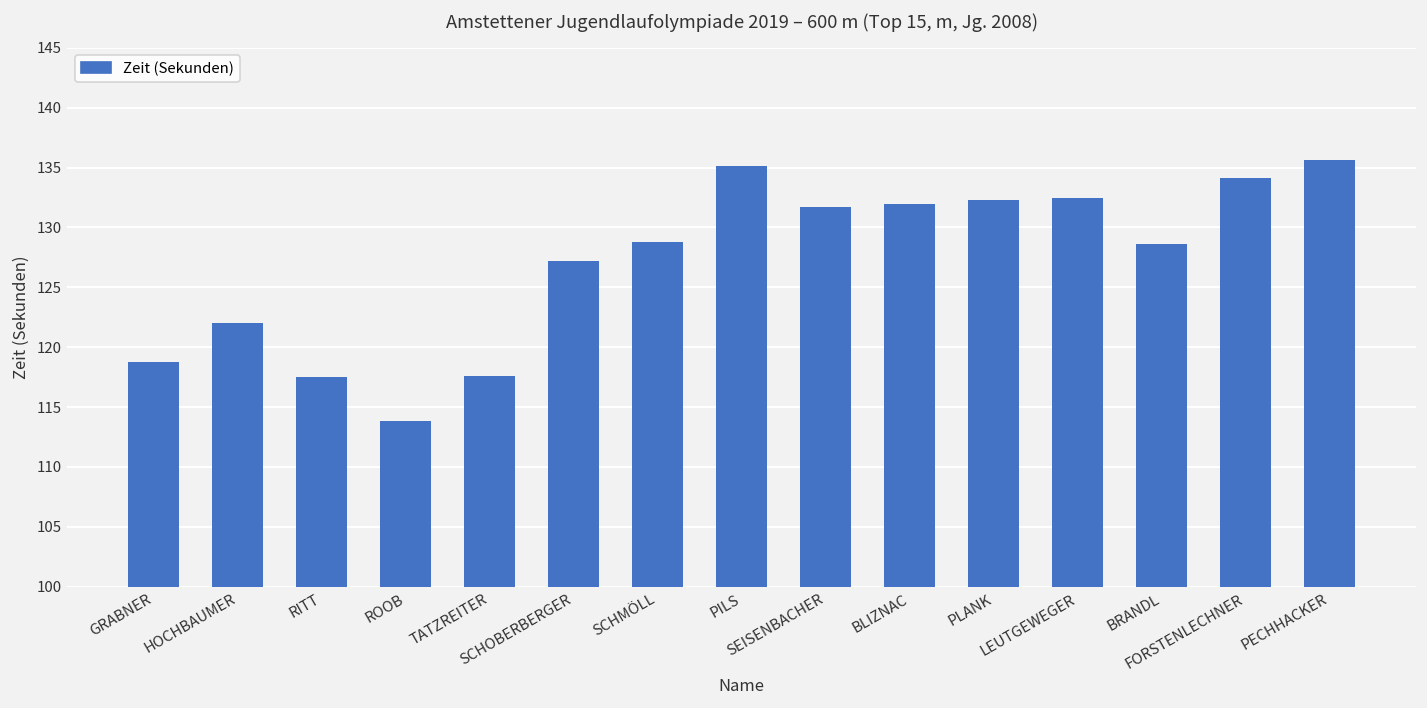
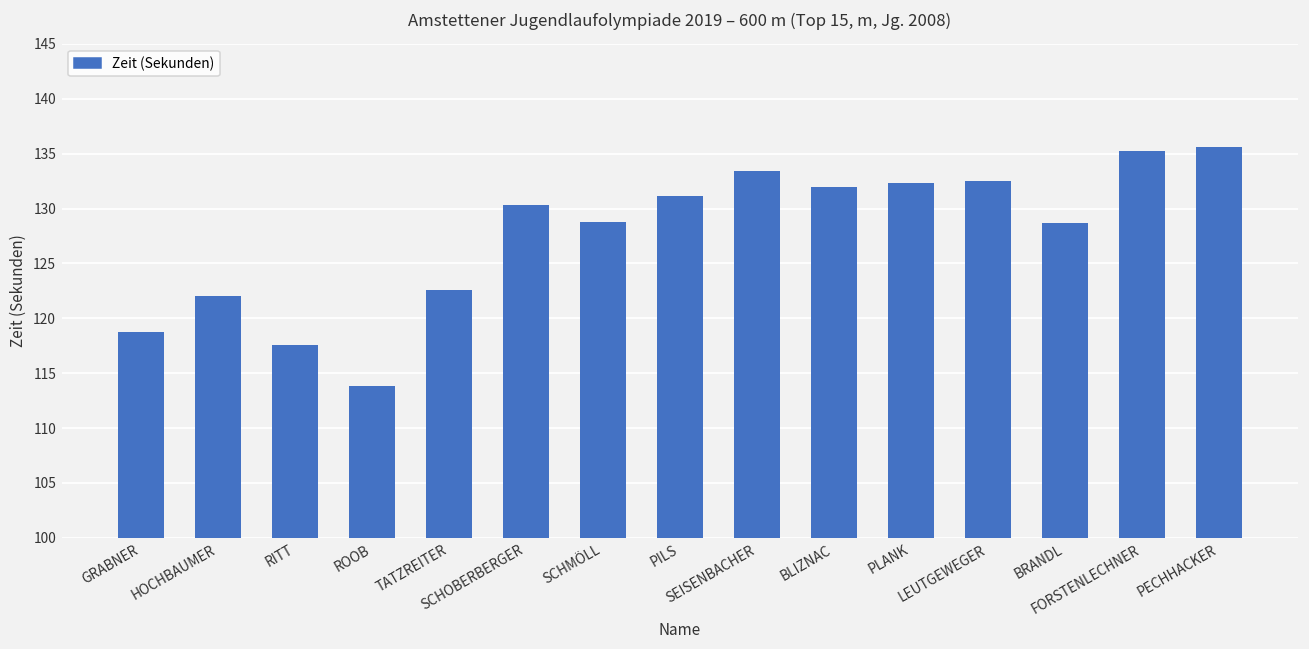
TATZREITER: 118 -> 123
SCHOBERBERGER: 127 -> 130
PILS: 135 -> 131
SEISENBACHER: 132 -> 133
FORSTENLECHNER: 134 -> 135
